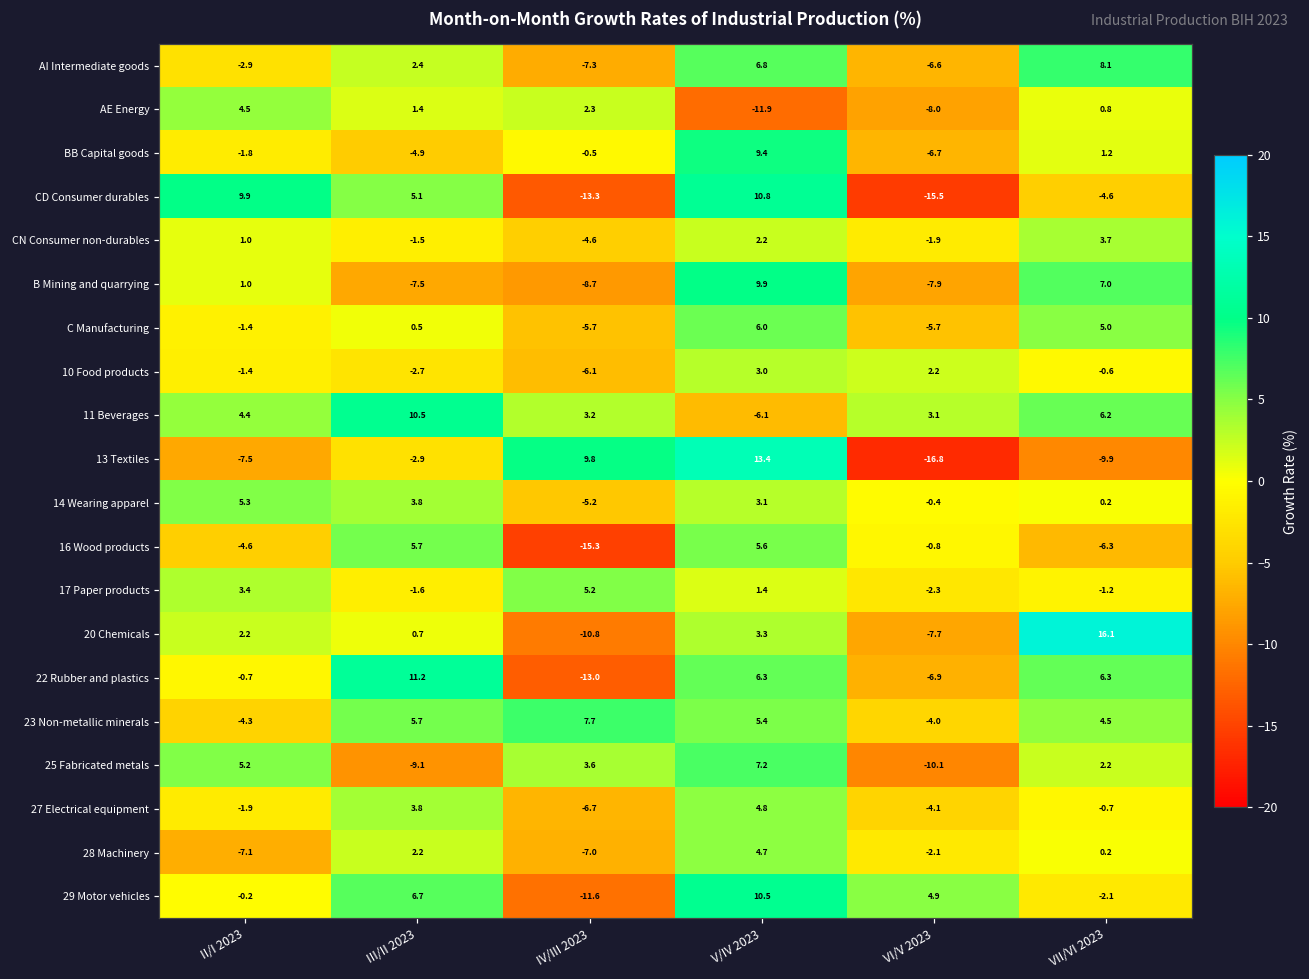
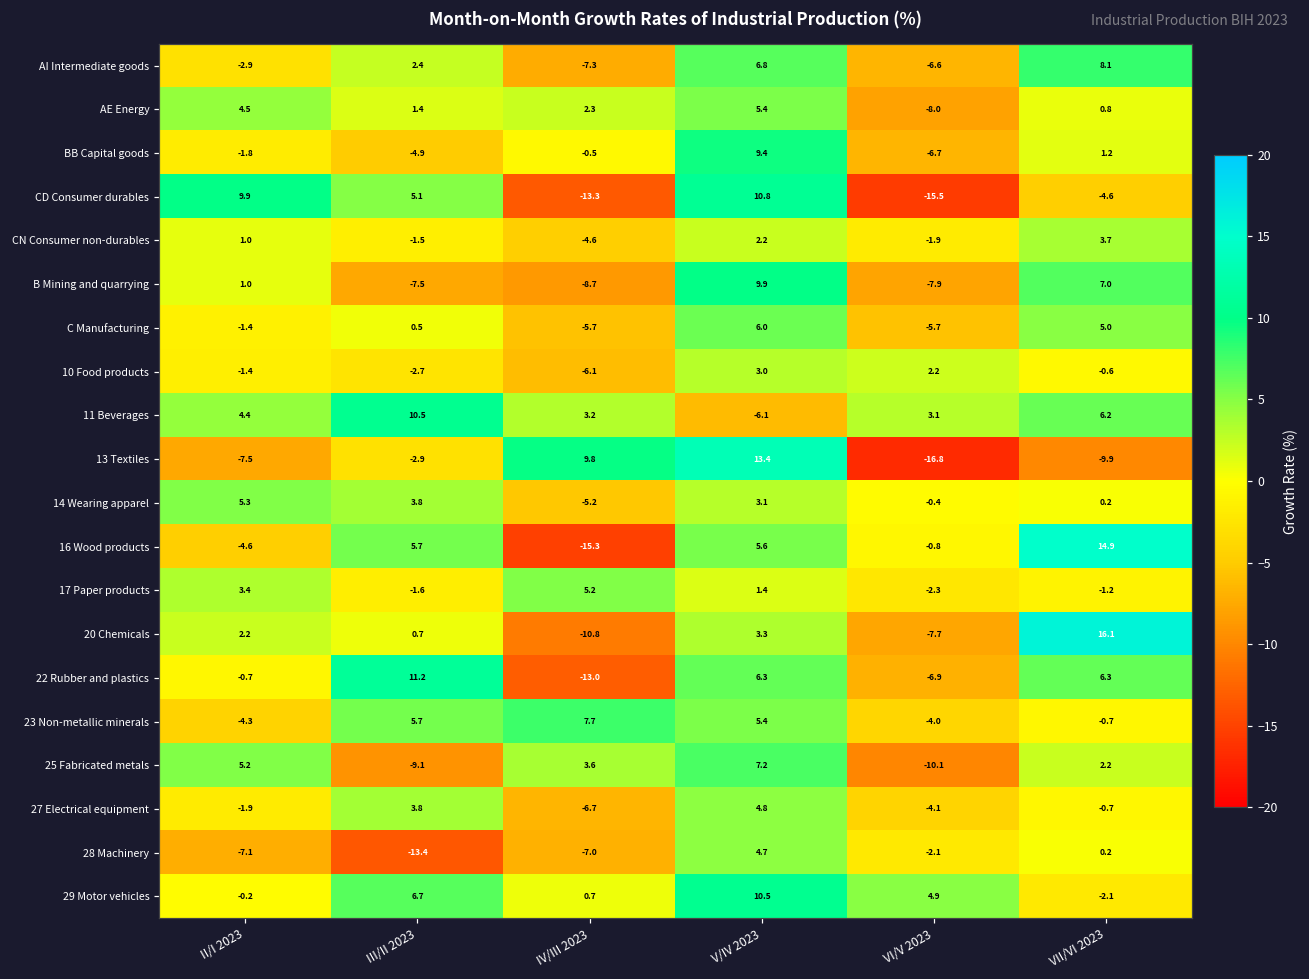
AE Energy, V/IV 2023: -11.9 -> 5.4
16 Wood products, VII/VI 2023: -6.3 -> 14.9
23 Non-metallic minerals, VII/VI 2023: 4.5 -> -0.7
28 Machinery, III/II 2023: 2.2 -> -13.4
29 Motor vehicles, IV/III 2023: -11.6 -> 0.7
